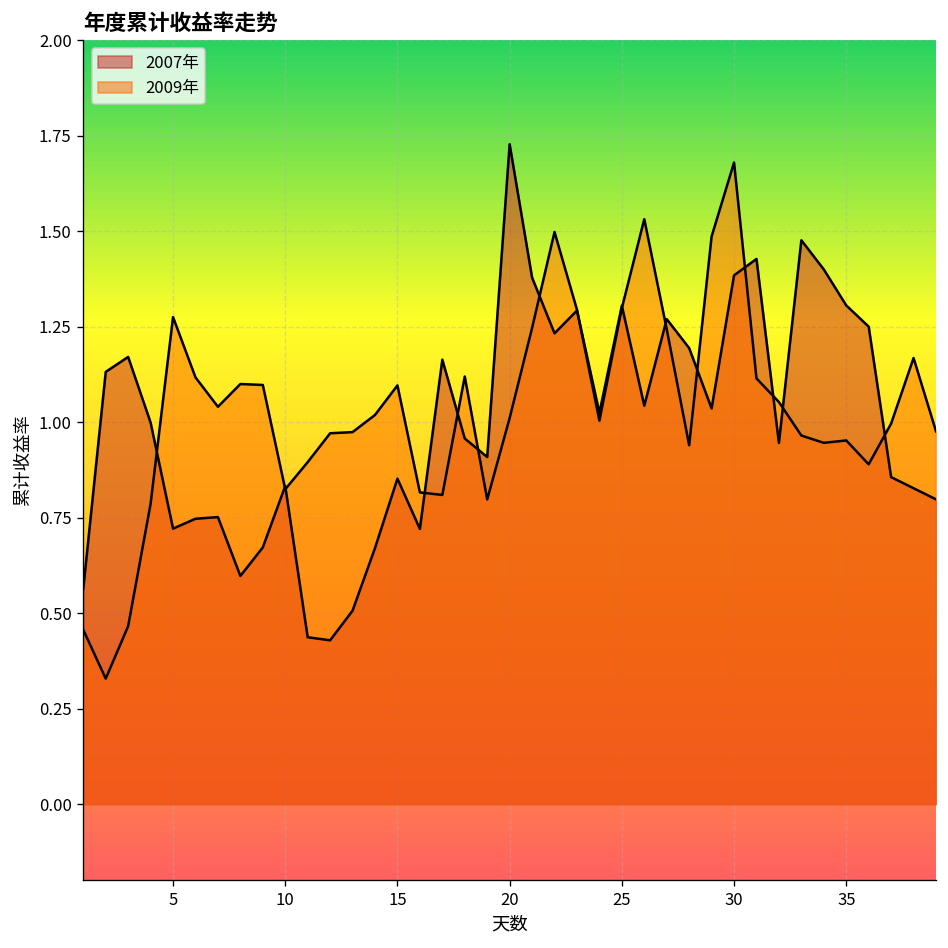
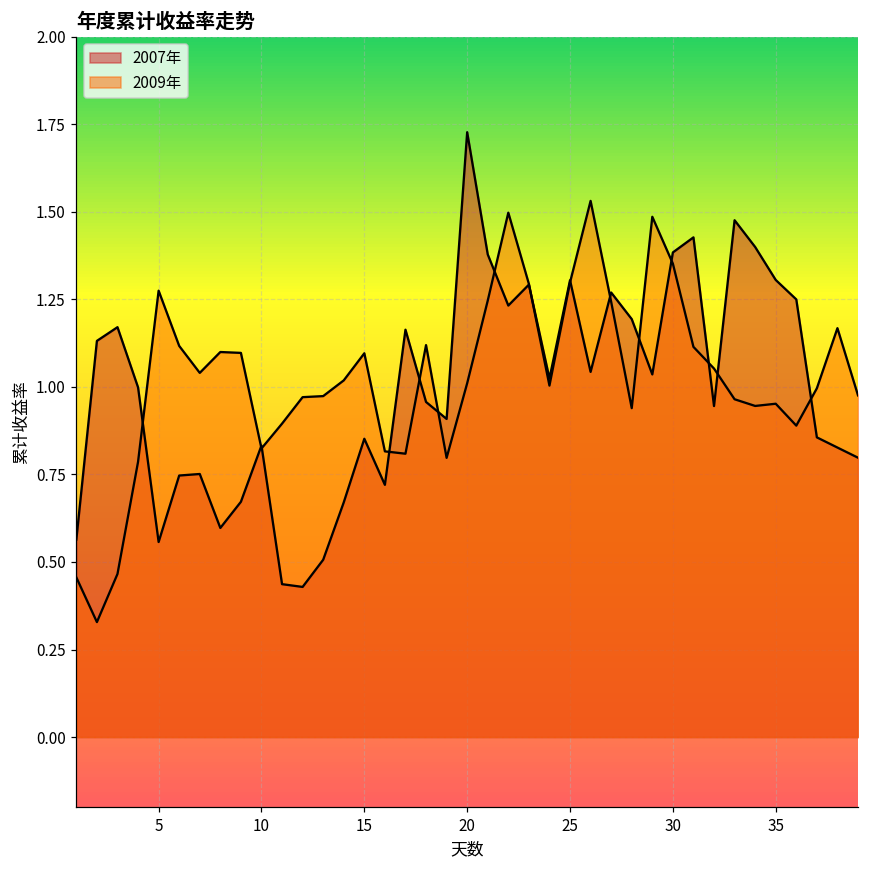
2007年, 5: 0.72 -> 0.56
2009年, 30: 1.68 -> 1.35
